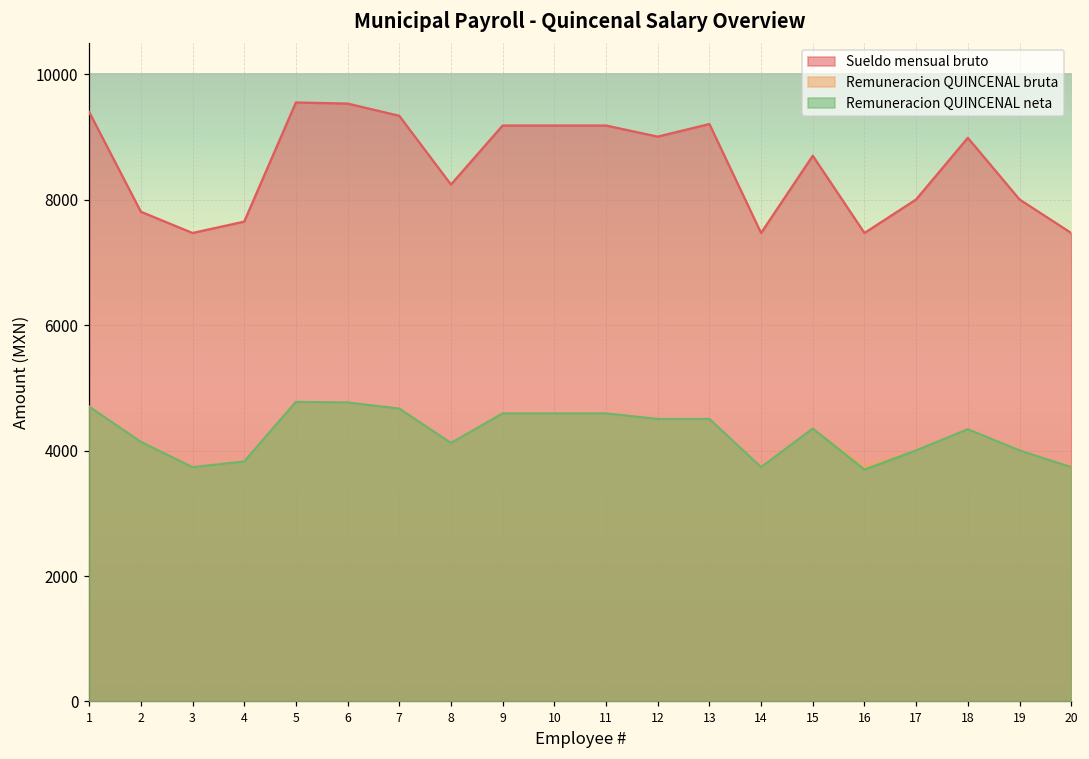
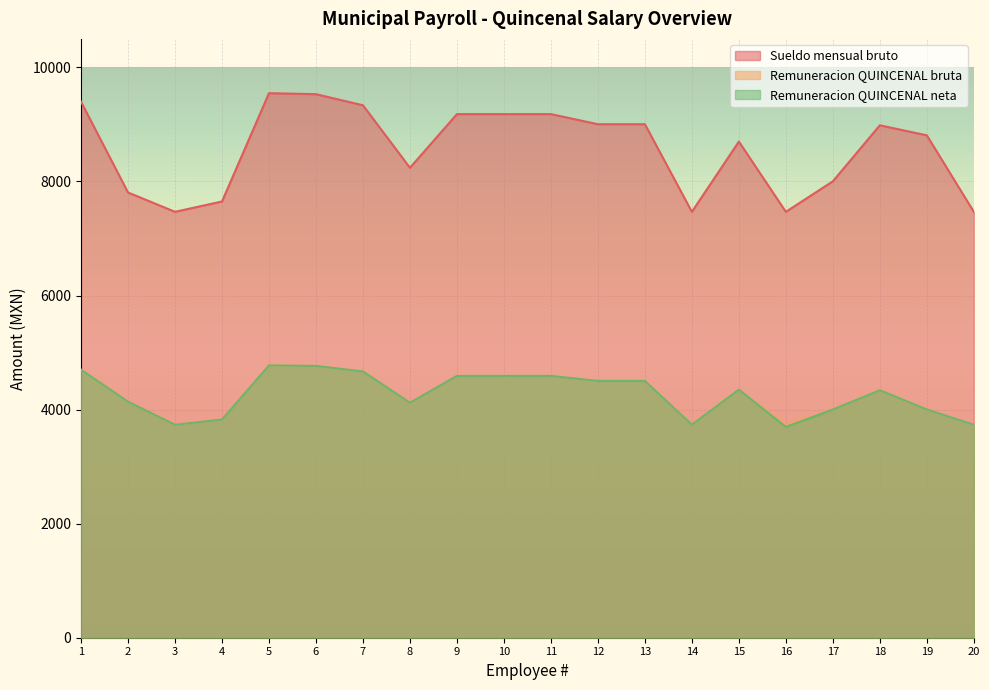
Sueldo mensual bruto, 13: 9200 -> 9000
Sueldo mensual bruto, 19: 8000 -> 8800
